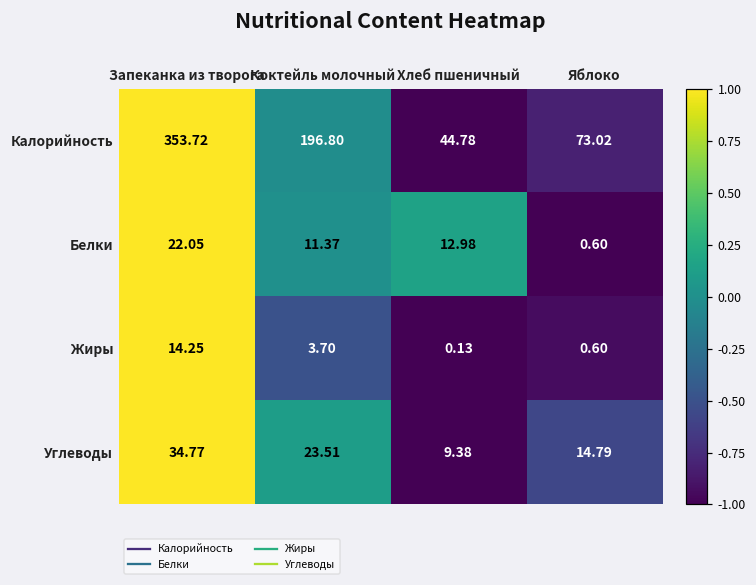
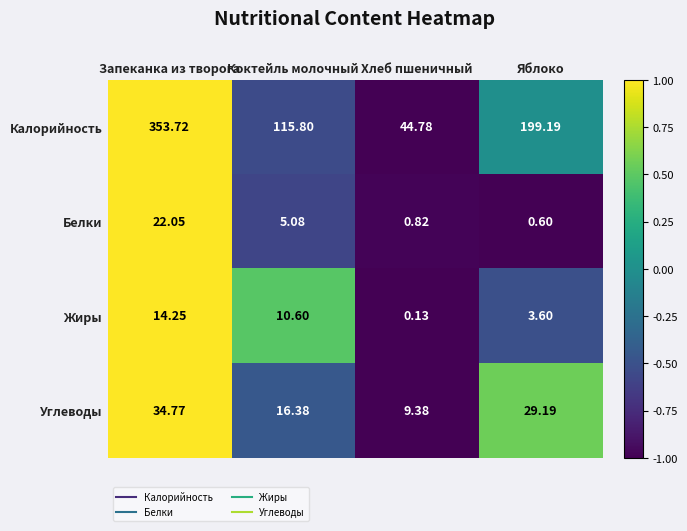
Калорийность, Коктейль молочный: 196.80 -> 115.80
Калорийность, Яблоко: 73.02 -> 199.19
Белки, Коктейль молочный: 11.37 -> 5.08
Белки, Хлеб пшеничный: 12.98 -> 0.82
Жиры, Коктейль молочный: 3.70 -> 10.60
Жиры, Яблоко: 0.60 -> 3.60
Углеводы, Коктейль молочный: 23.51 -> 16.38
Углеводы, Яблоко: 14.79 -> 29.19
